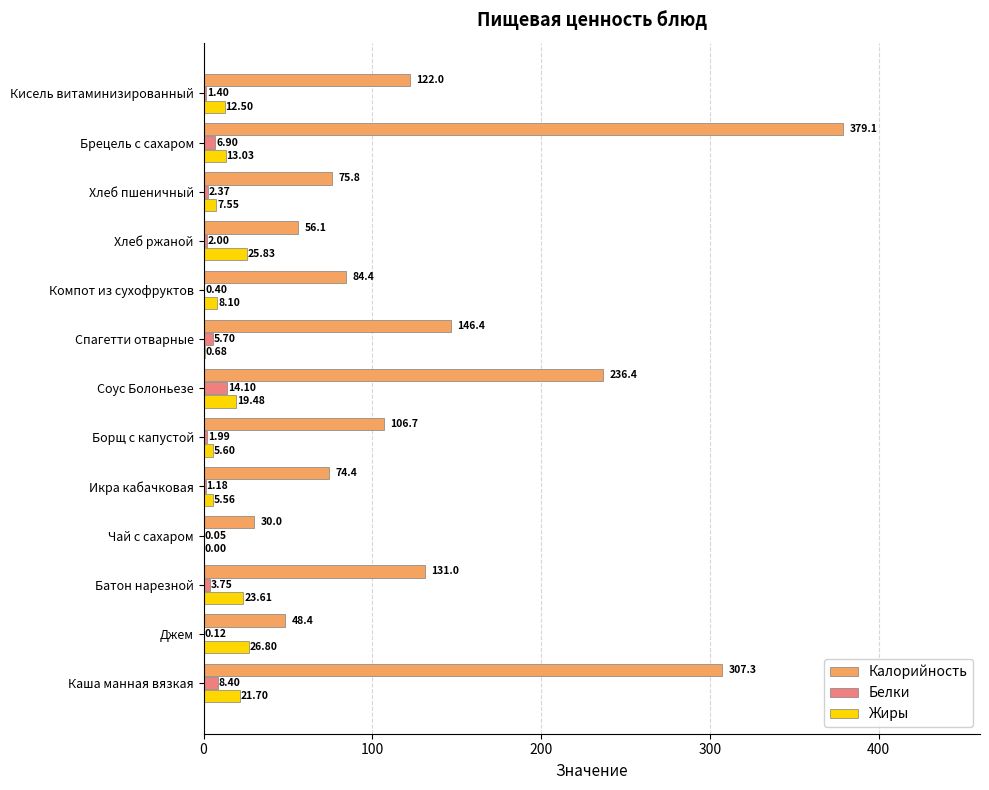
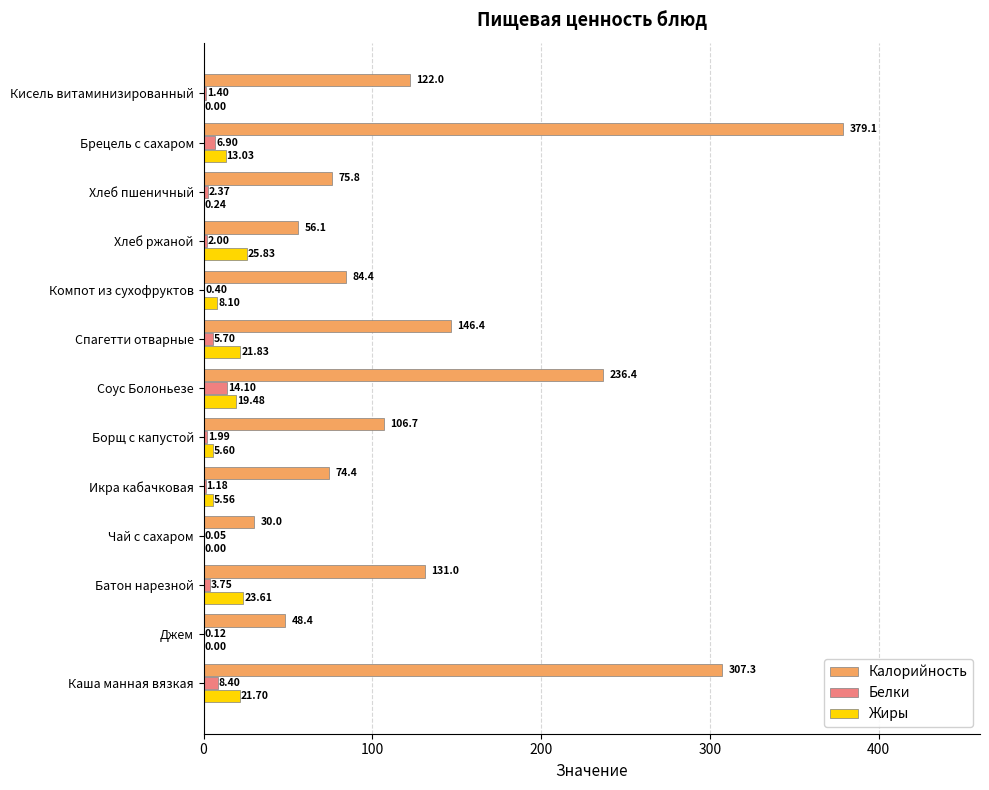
Жиры, Кисель витаминизированный: 12.50 -> 0.00
Жиры, Хлеб пшеничный: 7.55 -> 0.24
Жиры, Спагетти отварные: 0.68 -> 21.83
Жиры, Джем: 26.80 -> 0.00
